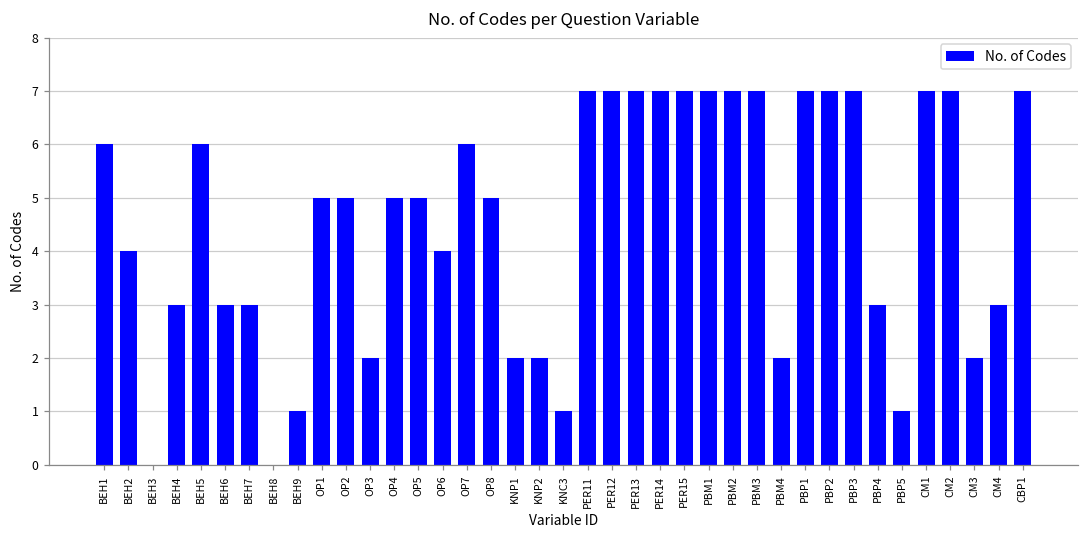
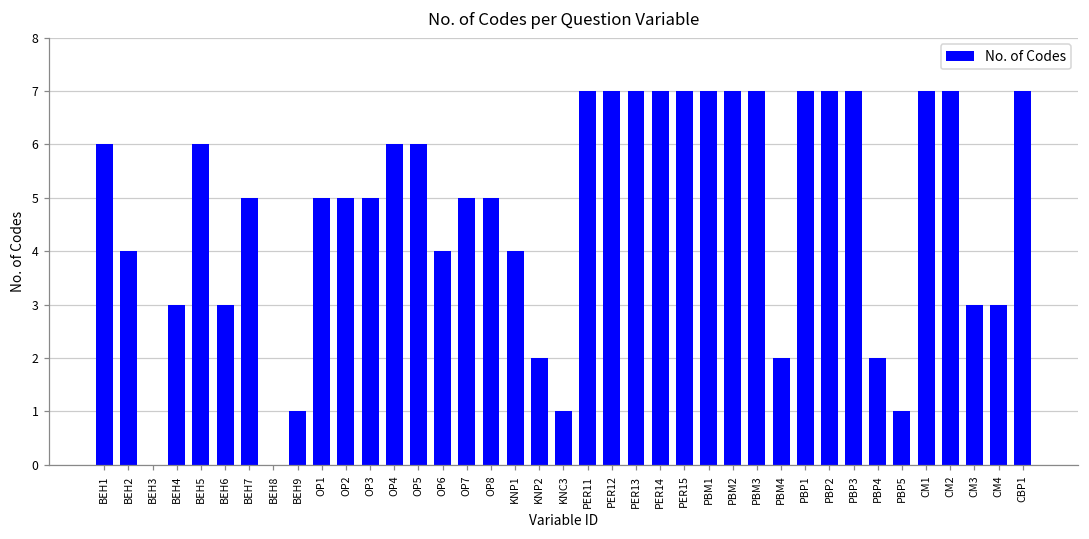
BEH7: 3 -> 5
OP3: 2 -> 5
OP4: 5 -> 6
OP5: 5 -> 6
OP7: 6 -> 5
KNP1: 2 -> 4
PBP4: 3 -> 2
CM3: 2 -> 3
